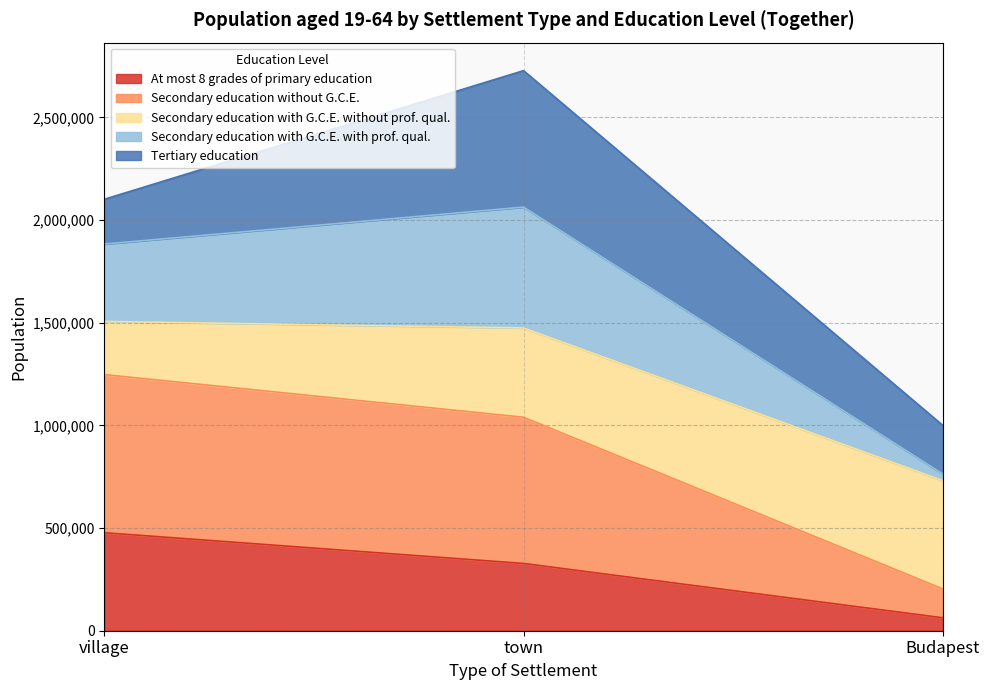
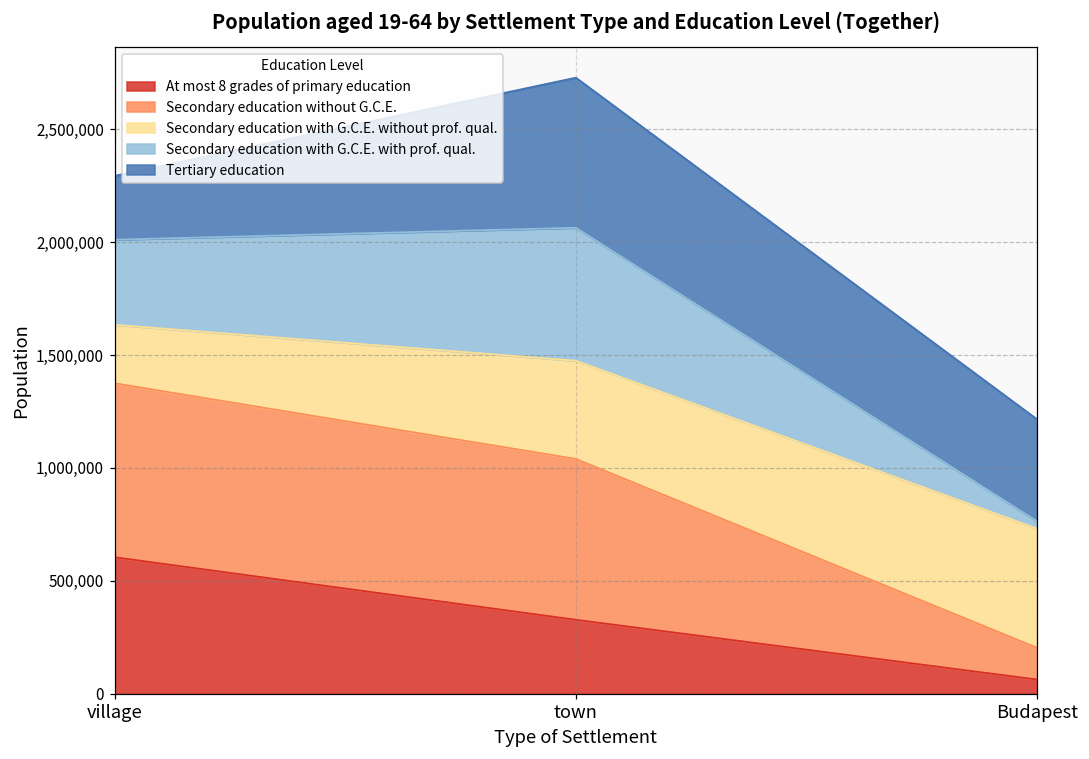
At most 8 grades of primary education, village: 480,000 -> 600,000
Tertiary education, village: 220,000 -> 280,000
Tertiary education, Budapest: 240,000 -> 450,000
